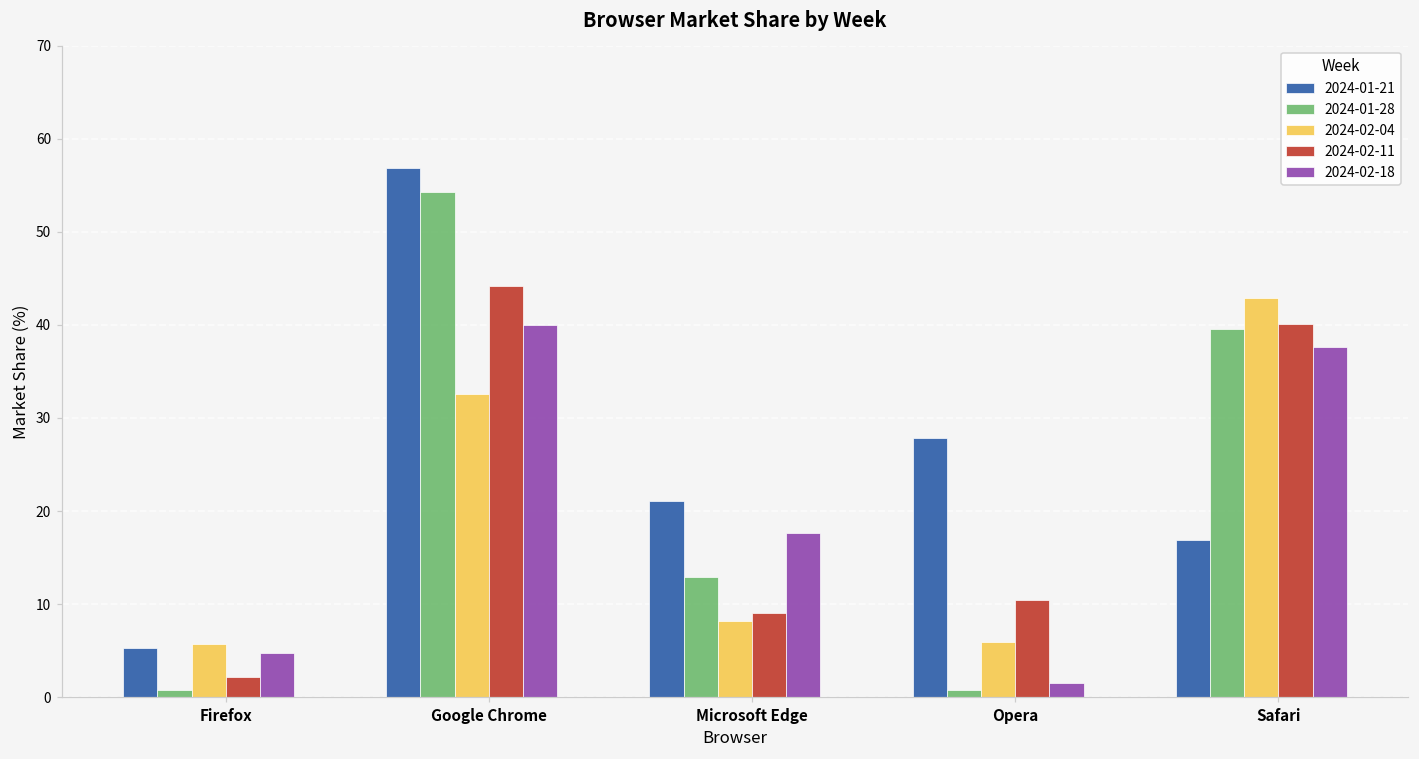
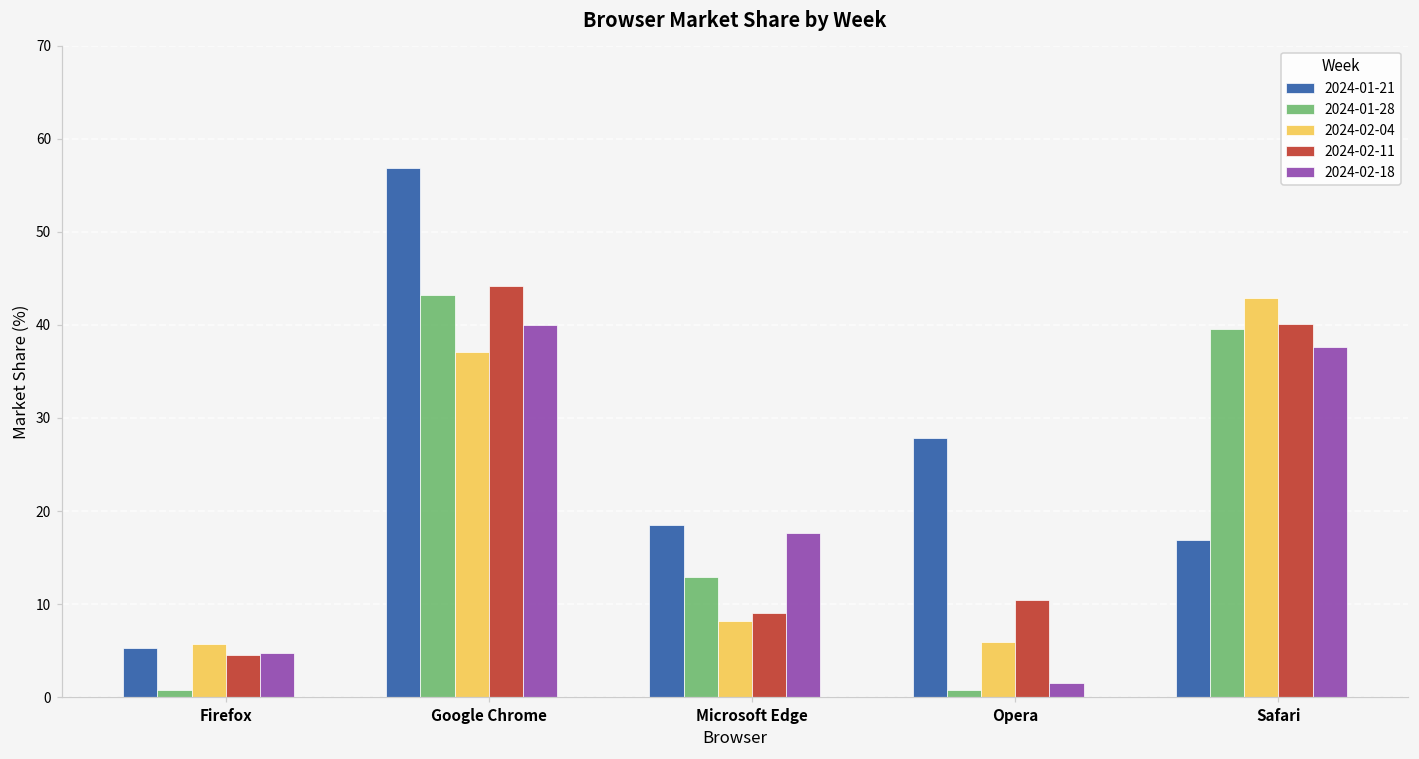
2024-02-11, Firefox: 2 -> 5
2024-01-28, Google Chrome: 54 -> 43
2024-02-04, Google Chrome: 33 -> 37
2024-01-21, Microsoft Edge: 21 -> 19
